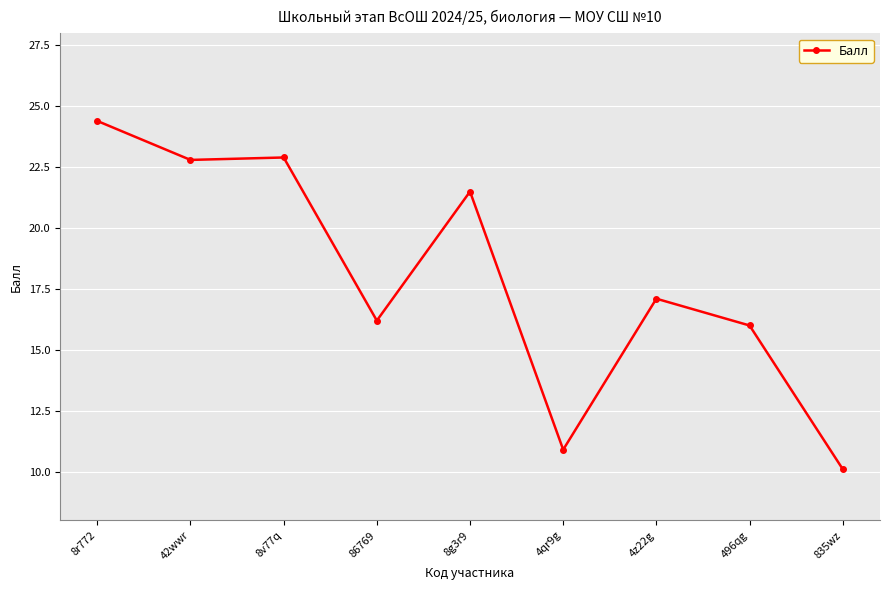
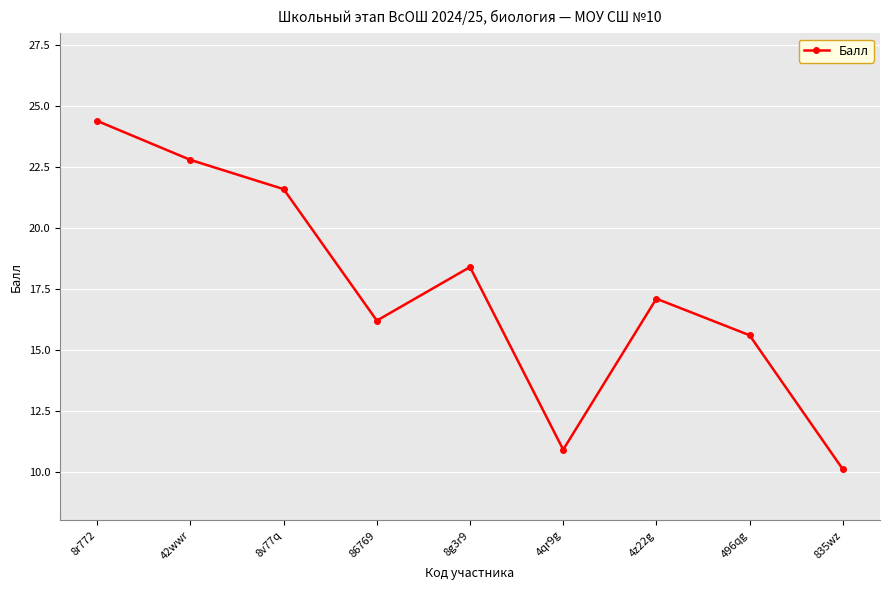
8v77q: 22.9 -> 21.6
8g3r9: 21.5 -> 18.4
496qg: 16.0 -> 15.6
